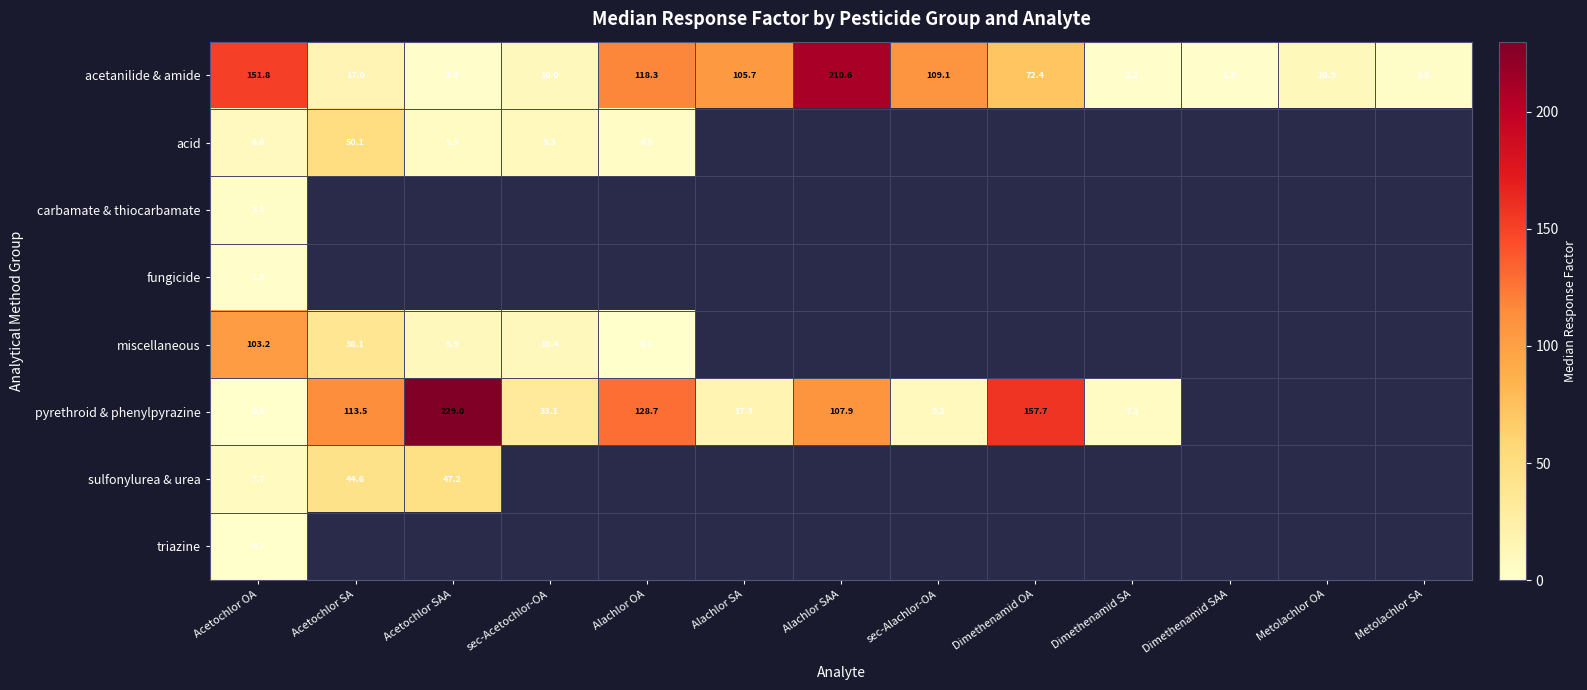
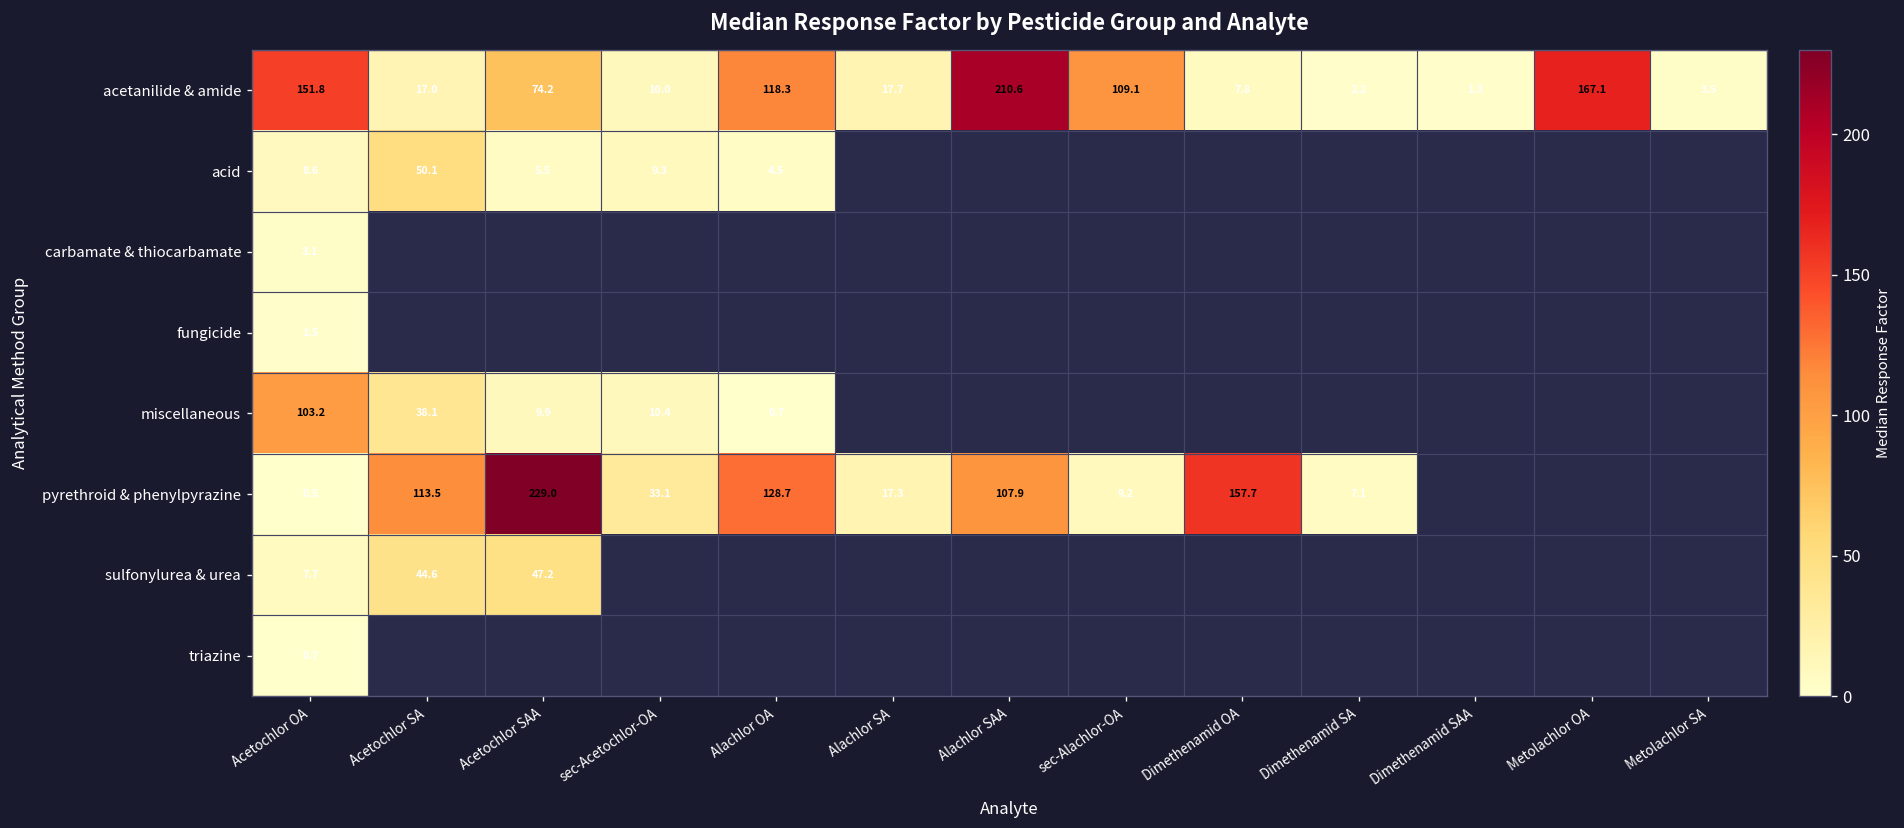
acetanilide & amide, Acetochlor SAA: 2.3 -> 74.2
acetanilide & amide, Alachlor SA: 105.7 -> 17.7
acetanilide & amide, Dimethenamid OA: 72.4 -> 7.8
acetanilide & amide, Metolachlor OA: 10.9 -> 167.1
